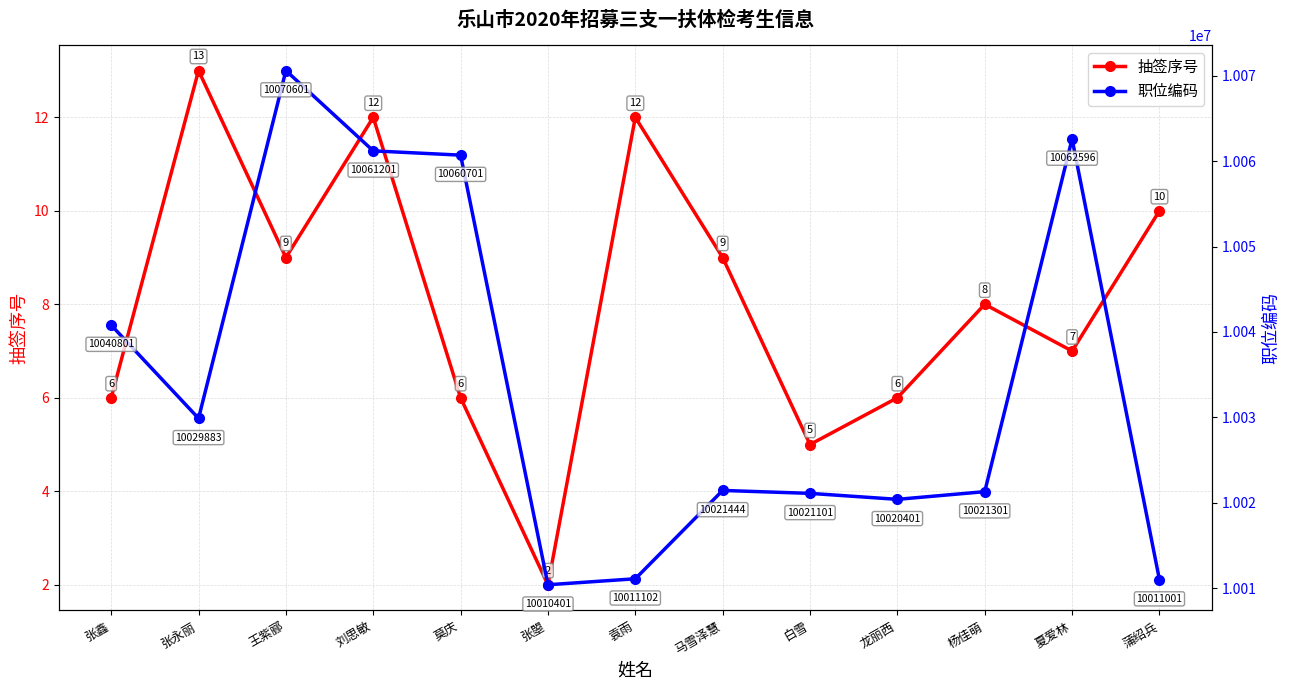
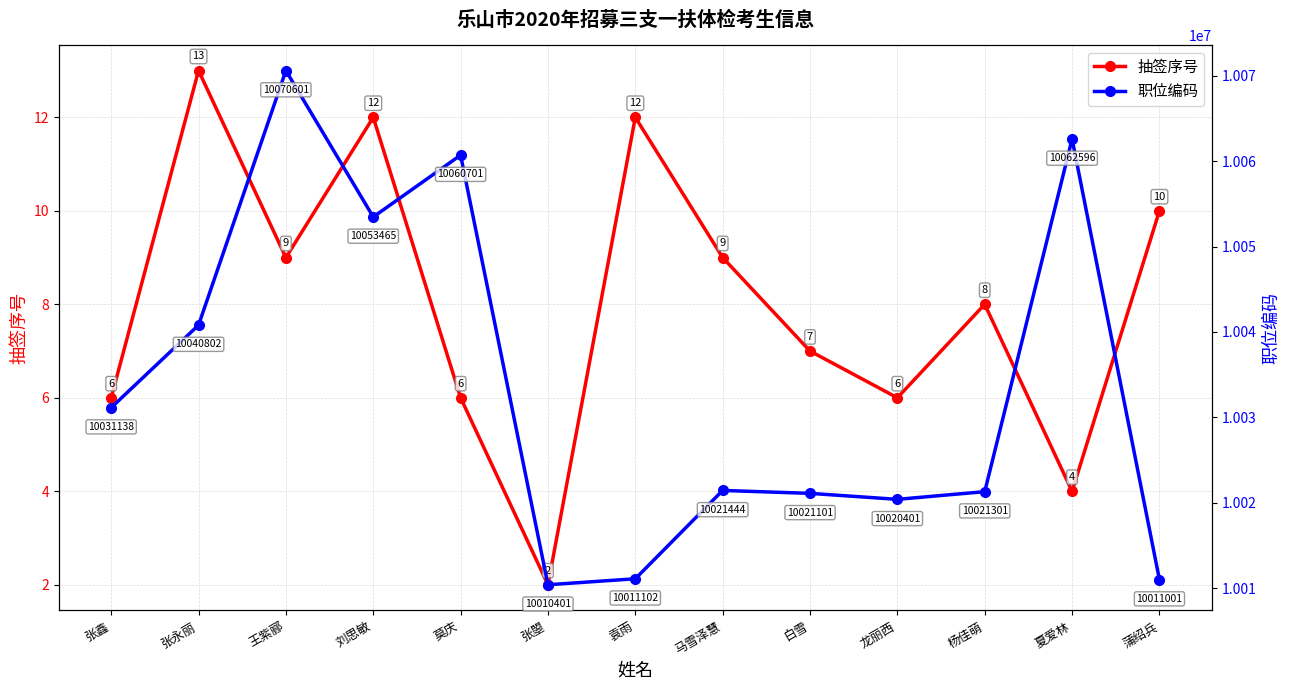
抽签序号, 白雪: 5 -> 7
抽签序号, 夏爱林: 7 -> 4
职位编码, 张鑫: 10040801 -> 10031138
职位编码, 张永丽: 10029883 -> 10040802
职位编码, 刘思敏: 10061201 -> 10053465
